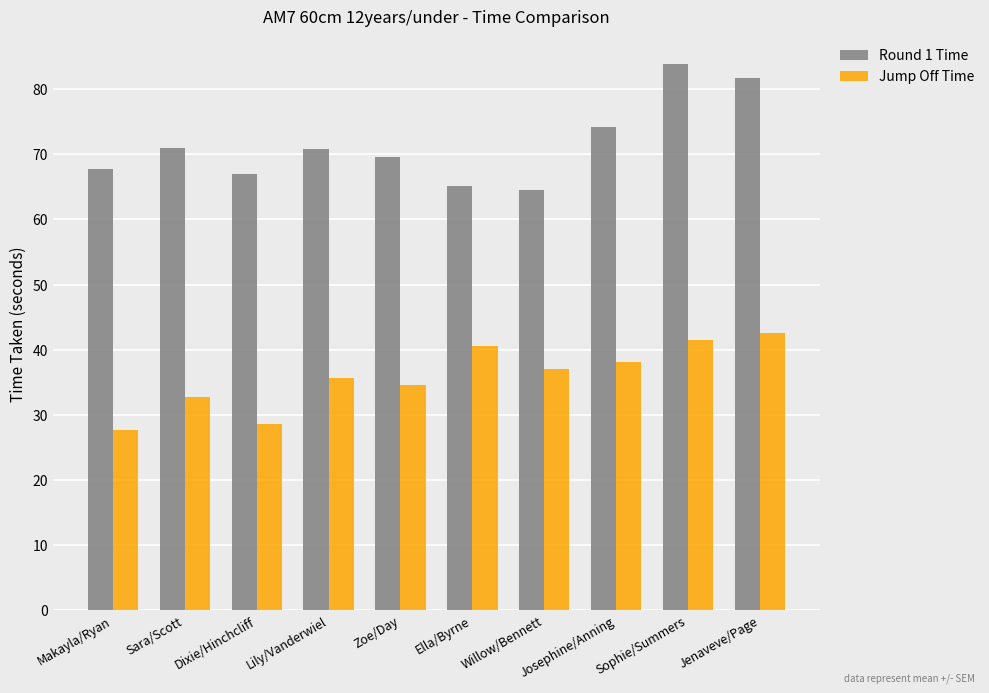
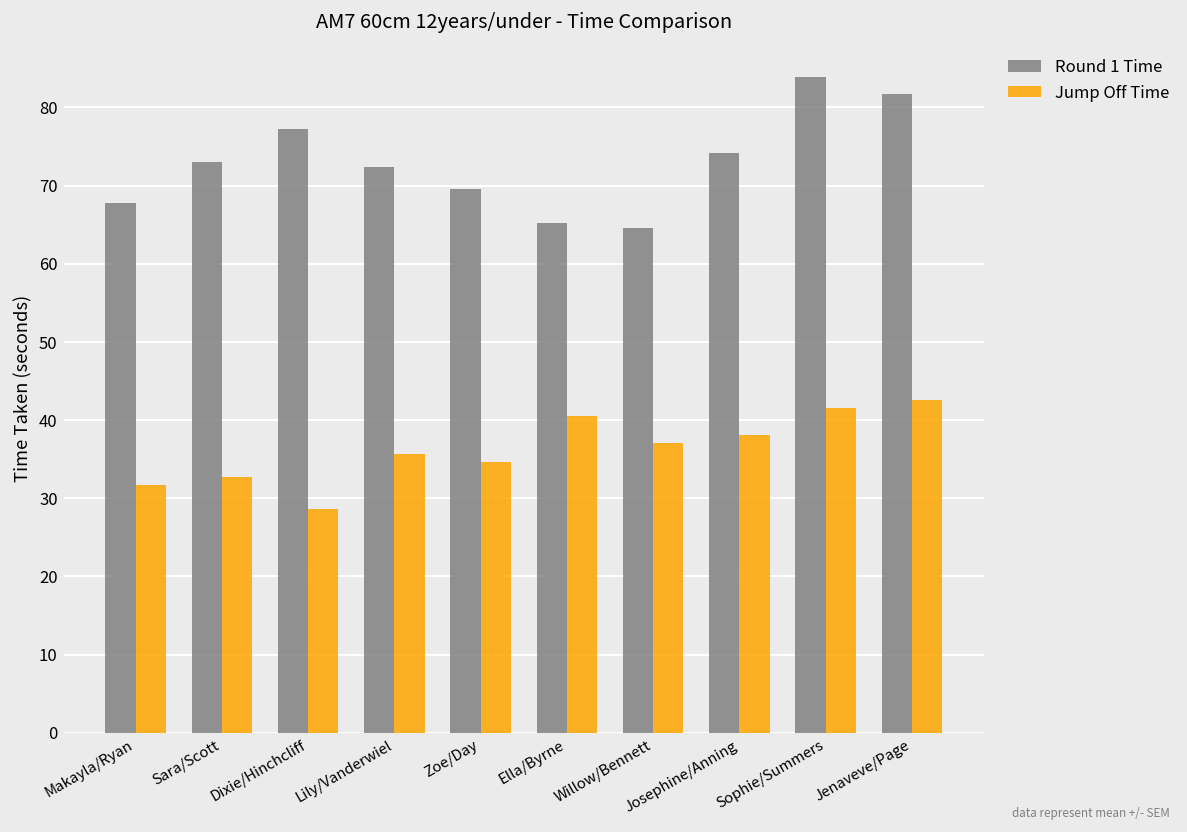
Jump Off Time, Makayla/Ryan: 28 -> 32
Round 1 Time, Sara/Scott: 71 -> 73
Round 1 Time, Dixie/Hinchcliff: 67 -> 77
Round 1 Time, Lily/Vanderwiel: 71 -> 72
